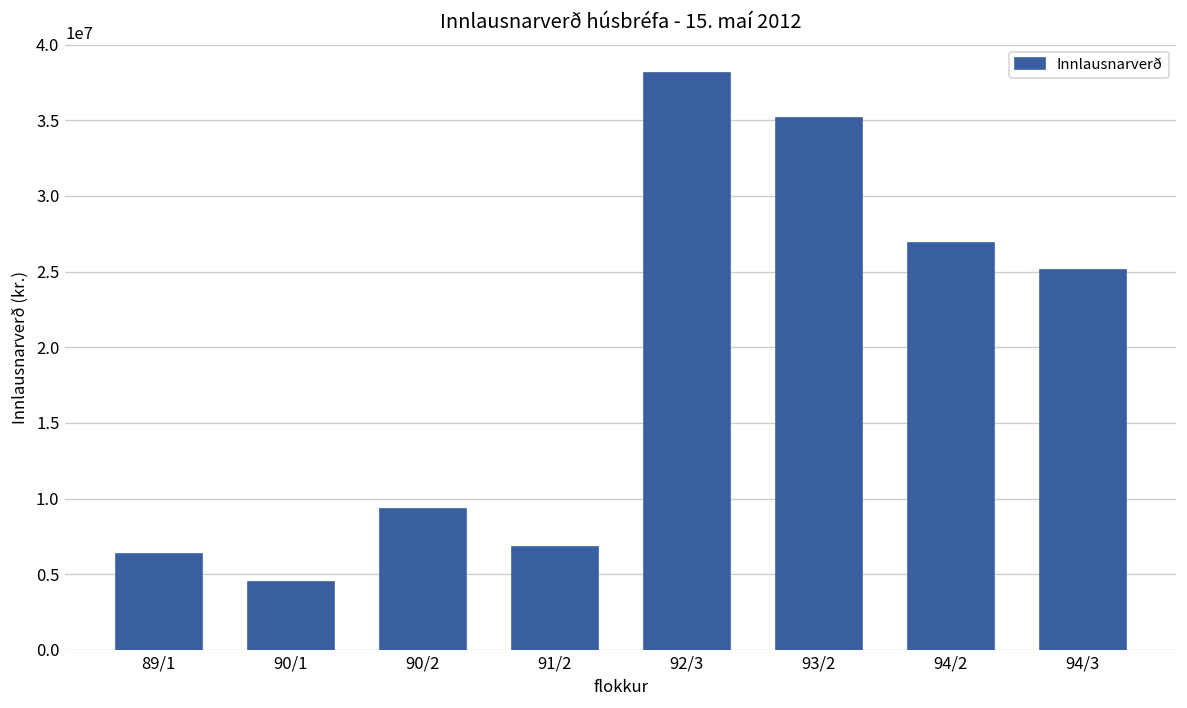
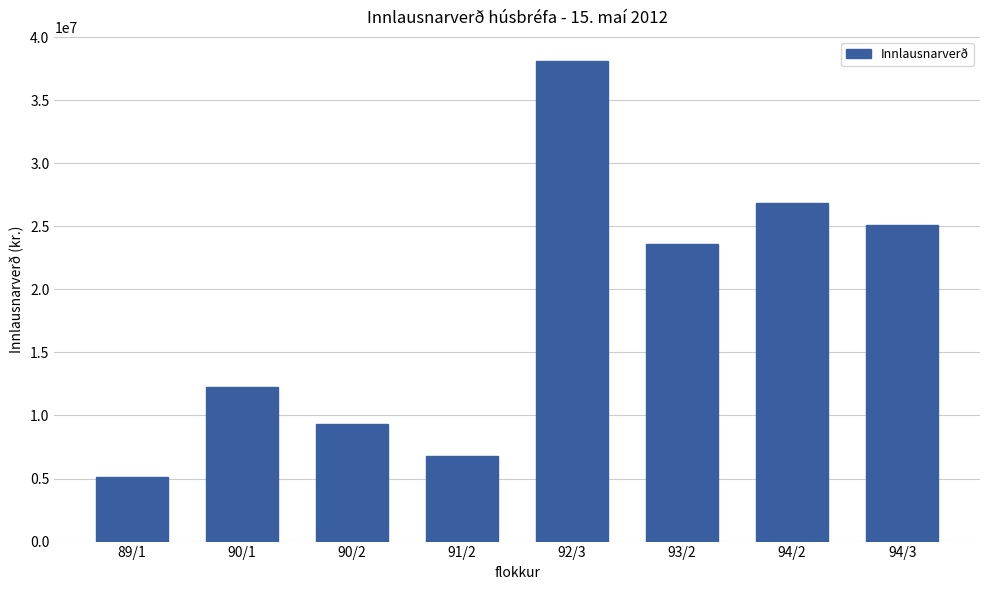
89/1: 6300000 -> 5100000
90/1: 4500000 -> 12300000
93/2: 35200000 -> 23600000
